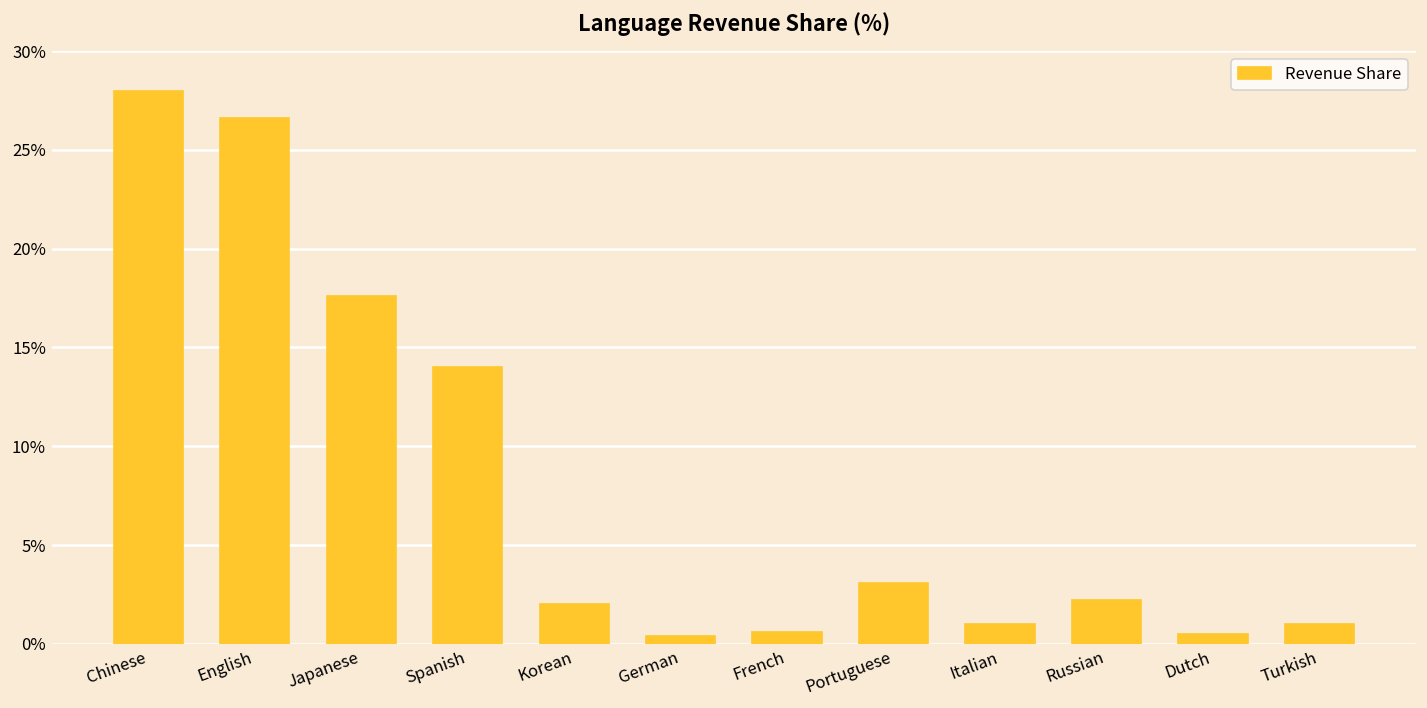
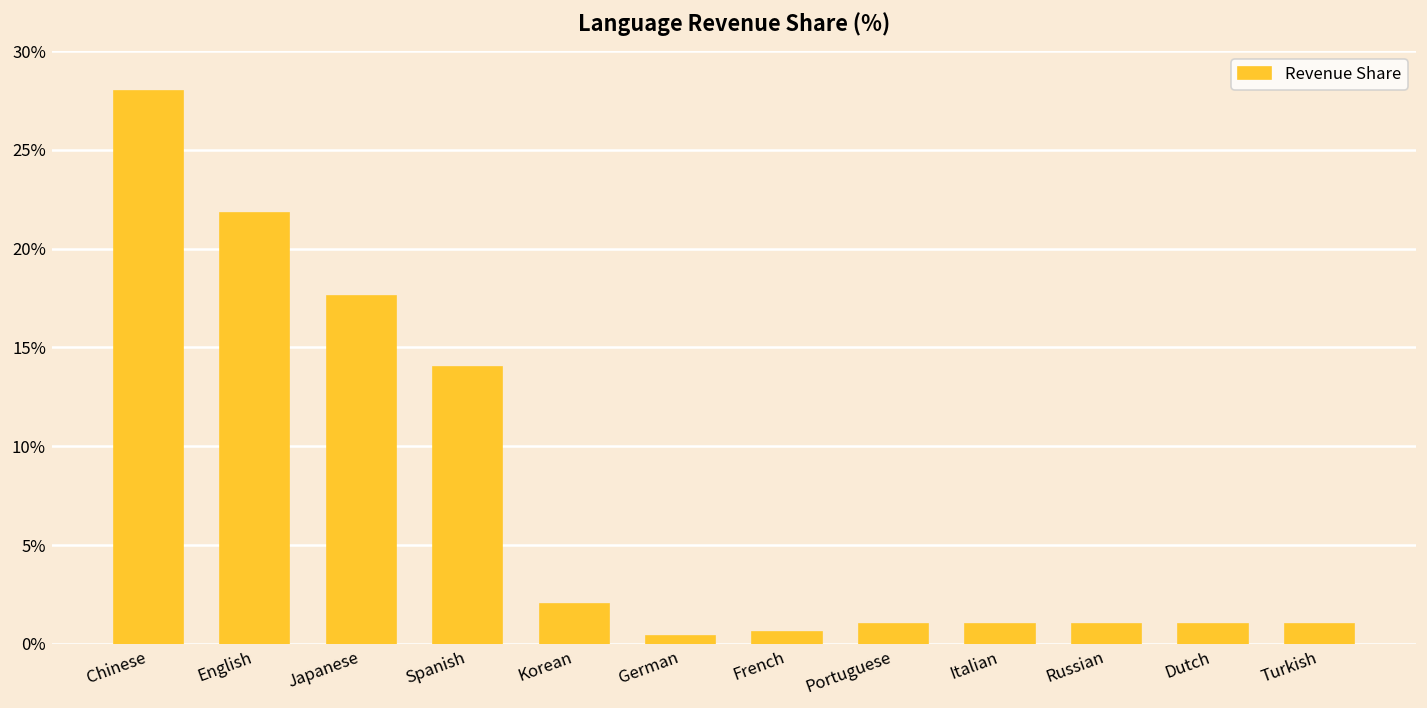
English: 26.6% -> 21.8%
Portuguese: 3.1% -> 1.0%
Russian: 2.2% -> 1.0%
Dutch: 0.5% -> 1.0%
